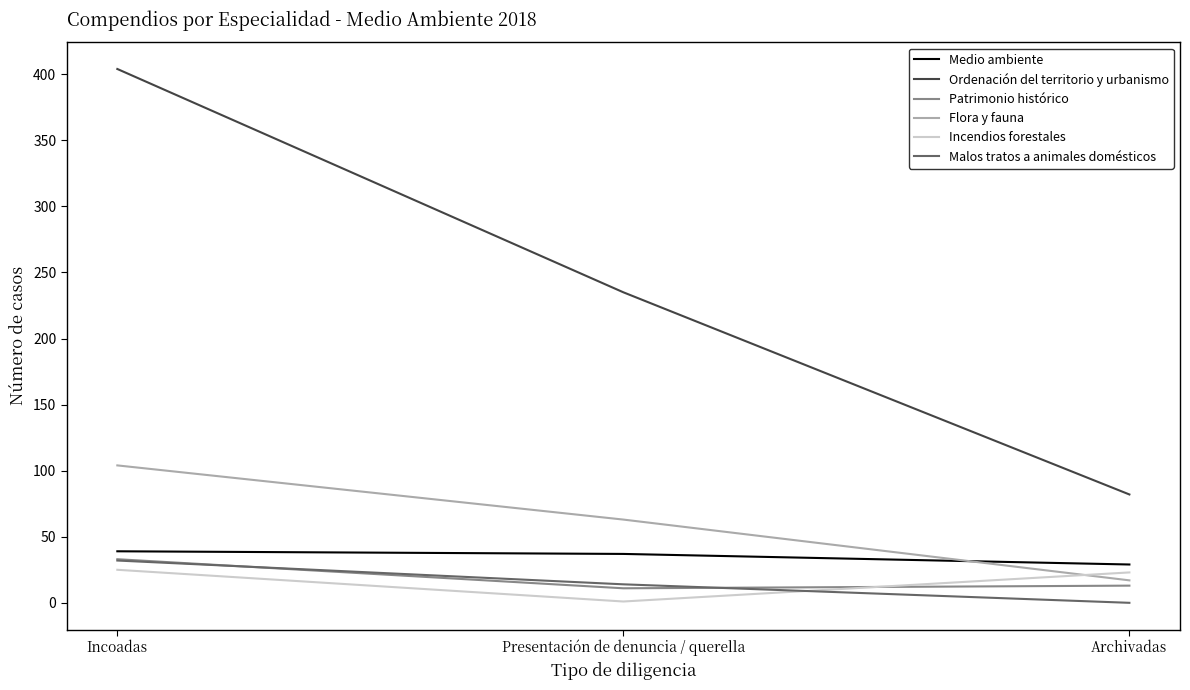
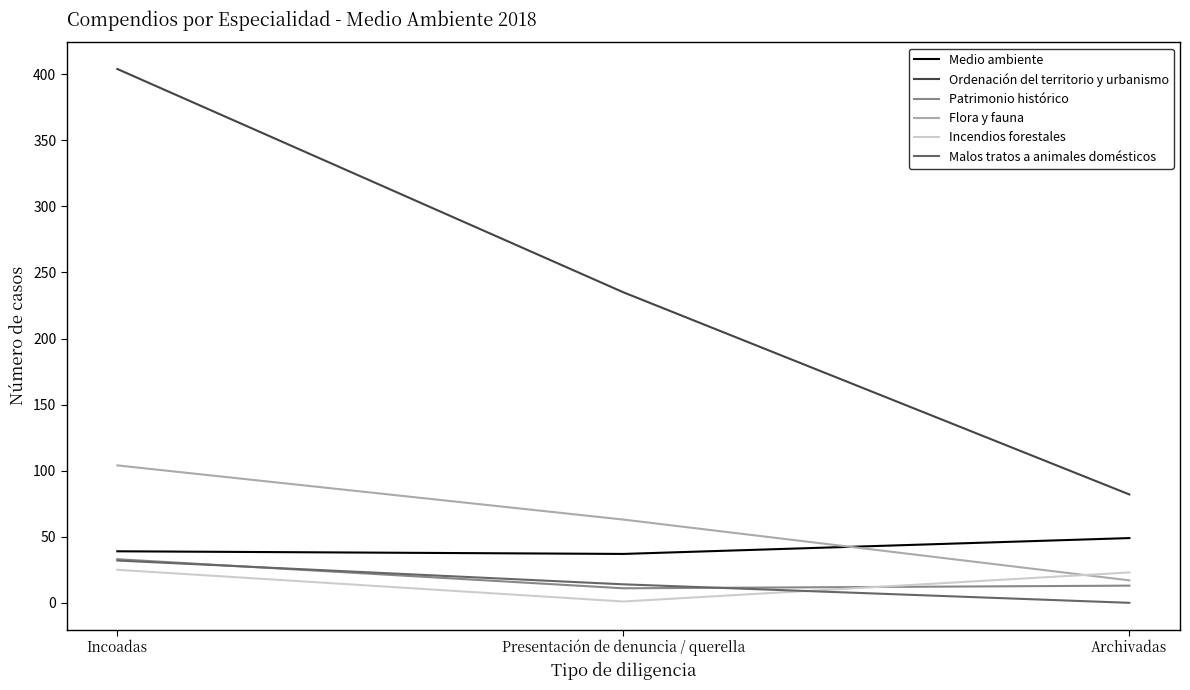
Medio ambiente, Archivadas: 29 -> 49
